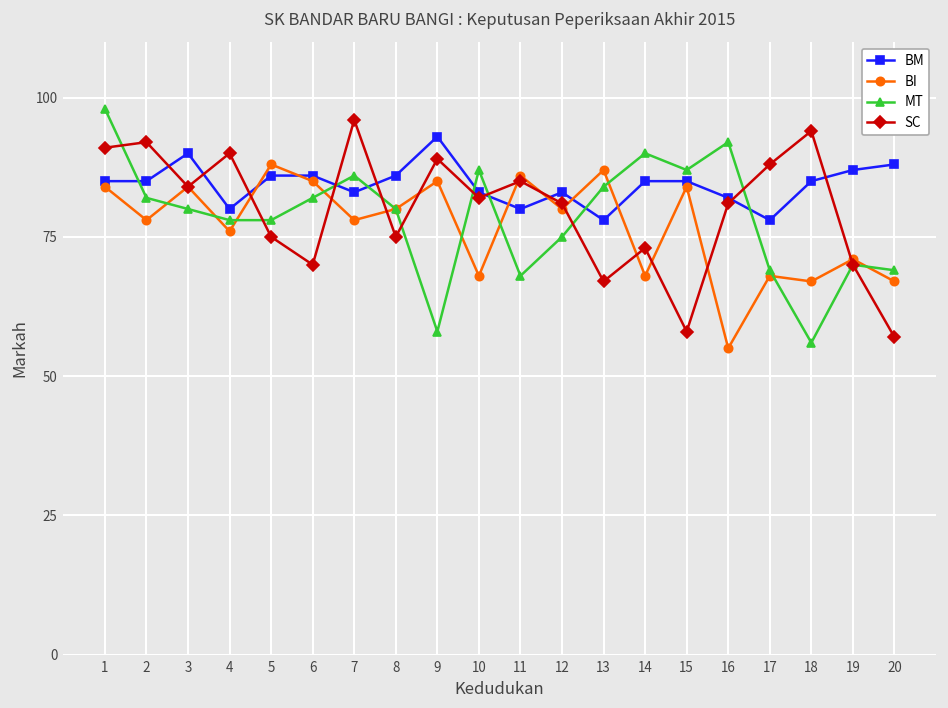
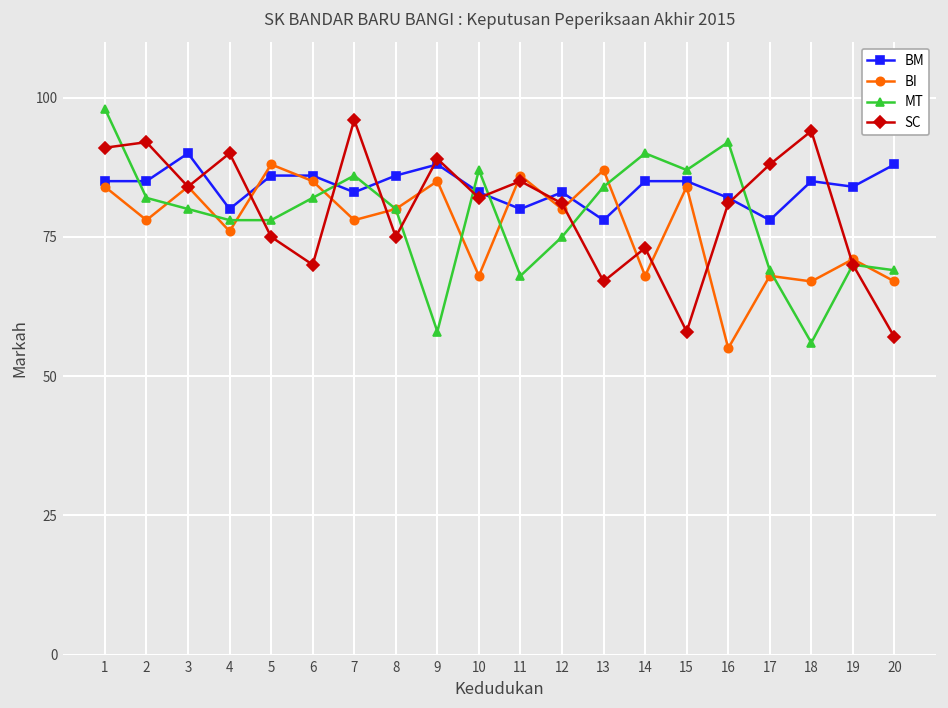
BM, 9: 93 -> 88
BM, 19: 87 -> 84
